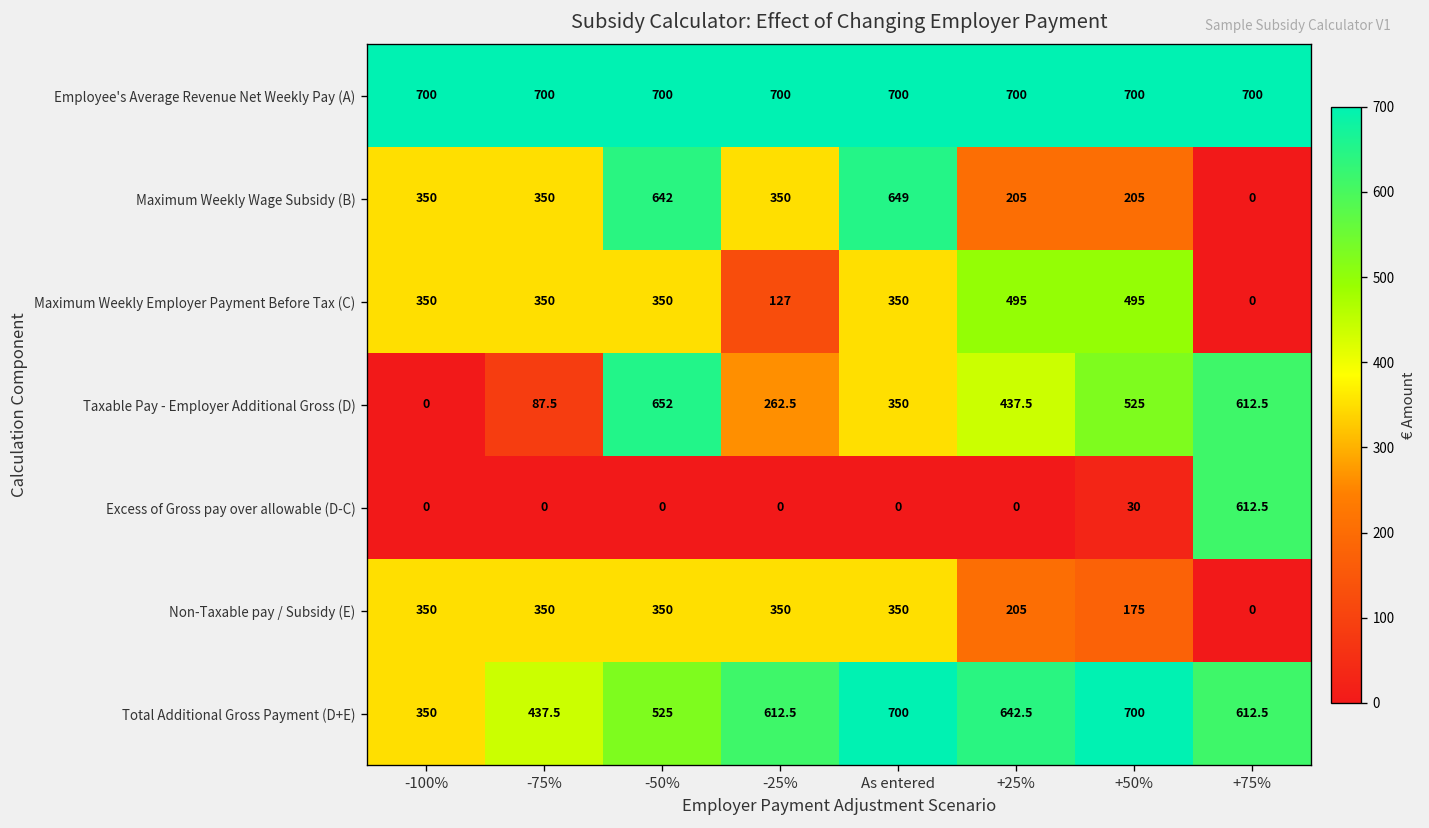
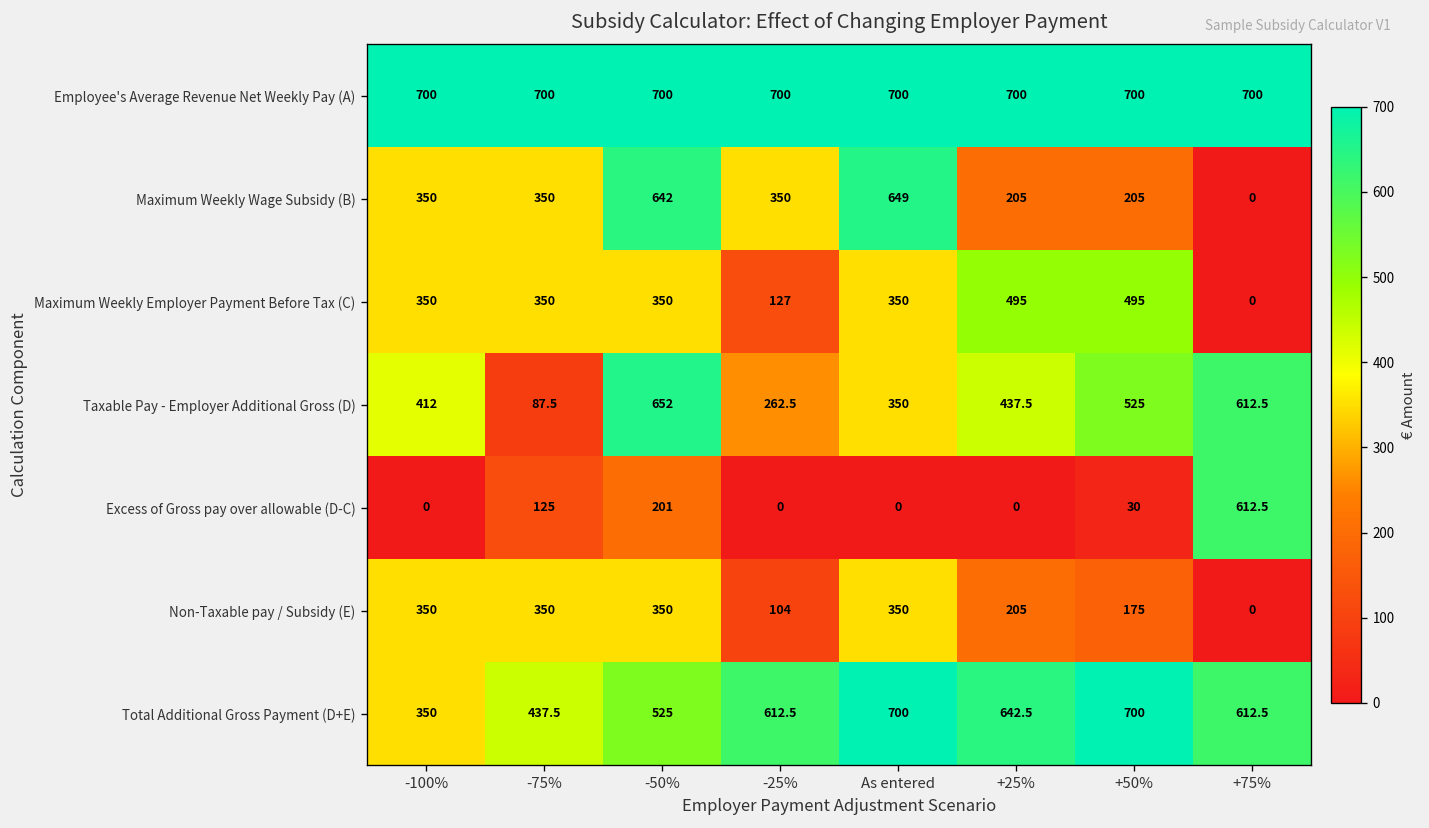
Taxable Pay - Employer Additional Gross (D), -100%: 0 -> 412
Excess of Gross pay over allowable (D-C), -75%: 0 -> 125
Excess of Gross pay over allowable (D-C), -50%: 0 -> 201
Non-Taxable pay / Subsidy (E), -25%: 350 -> 104
